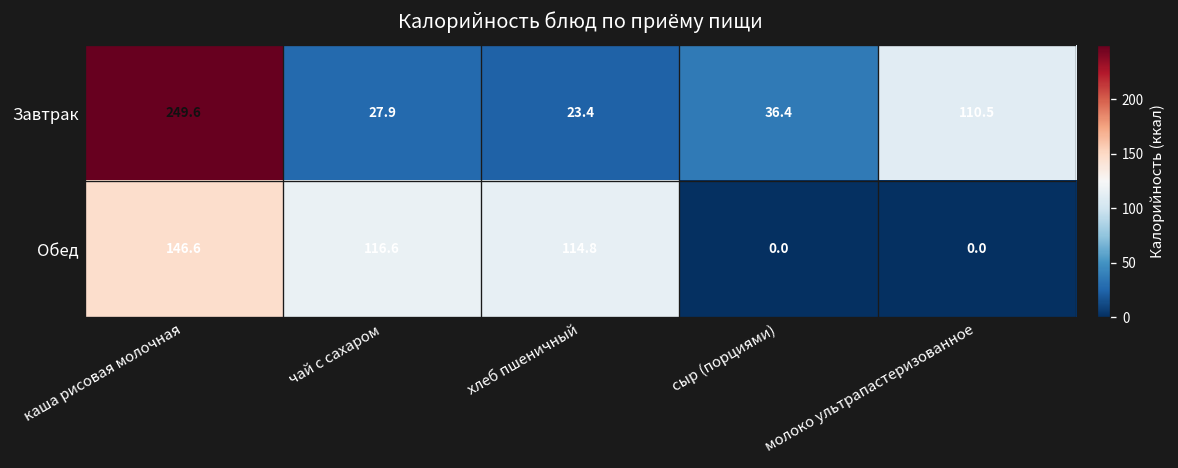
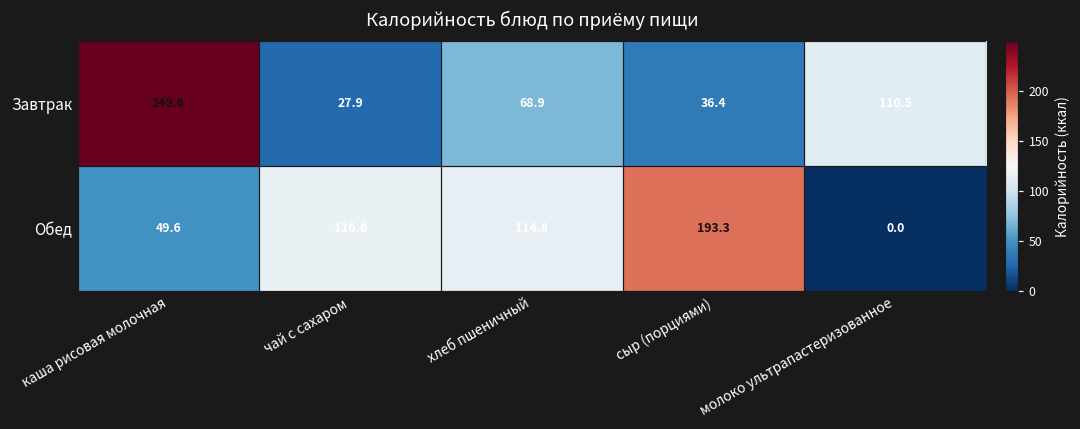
Завтрак, хлеб пшеничный: 23.4 -> 68.9
Обед, каша рисовая молочная: 146.6 -> 49.6
Обед, сыр (порциями): 0.0 -> 193.3
